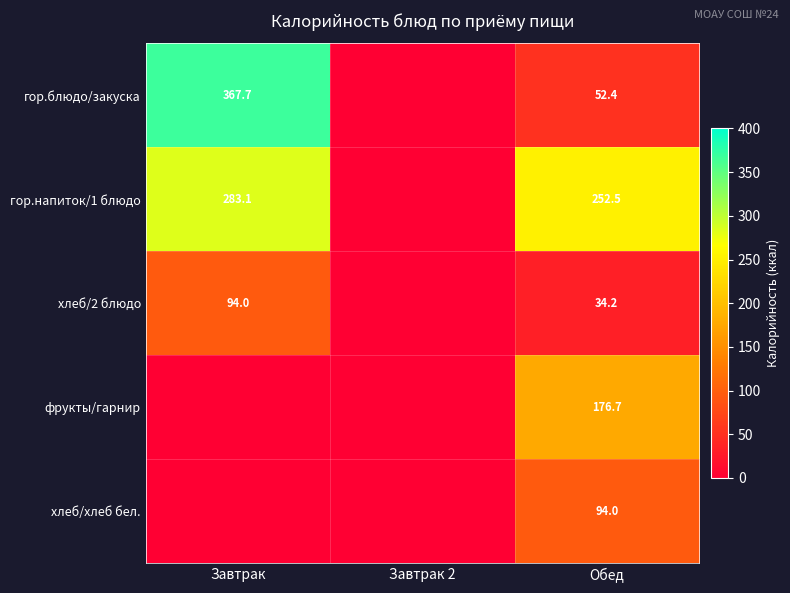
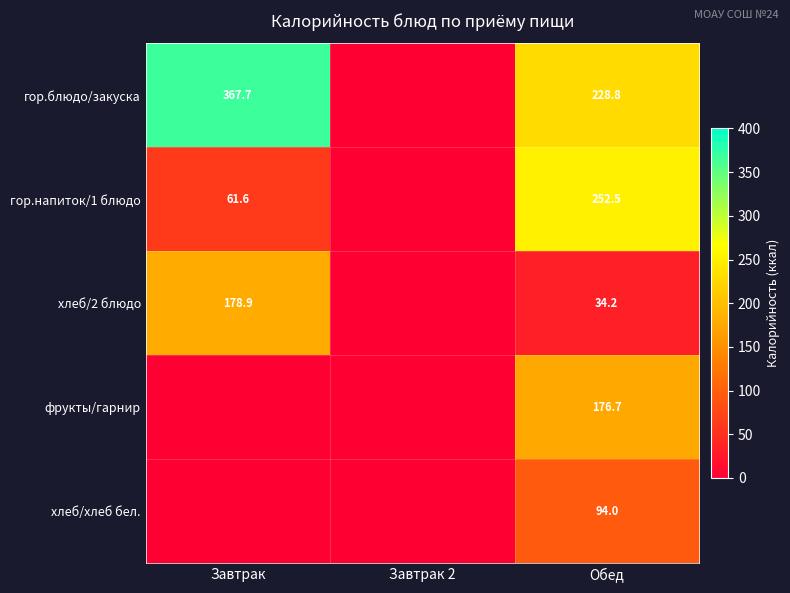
гор.блюдо/закуска, Обед: 52.4 -> 228.8
гор.напиток/1 блюдо, Завтрак: 283.1 -> 61.6
хлеб/2 блюдо, Завтрак: 94.0 -> 178.9
